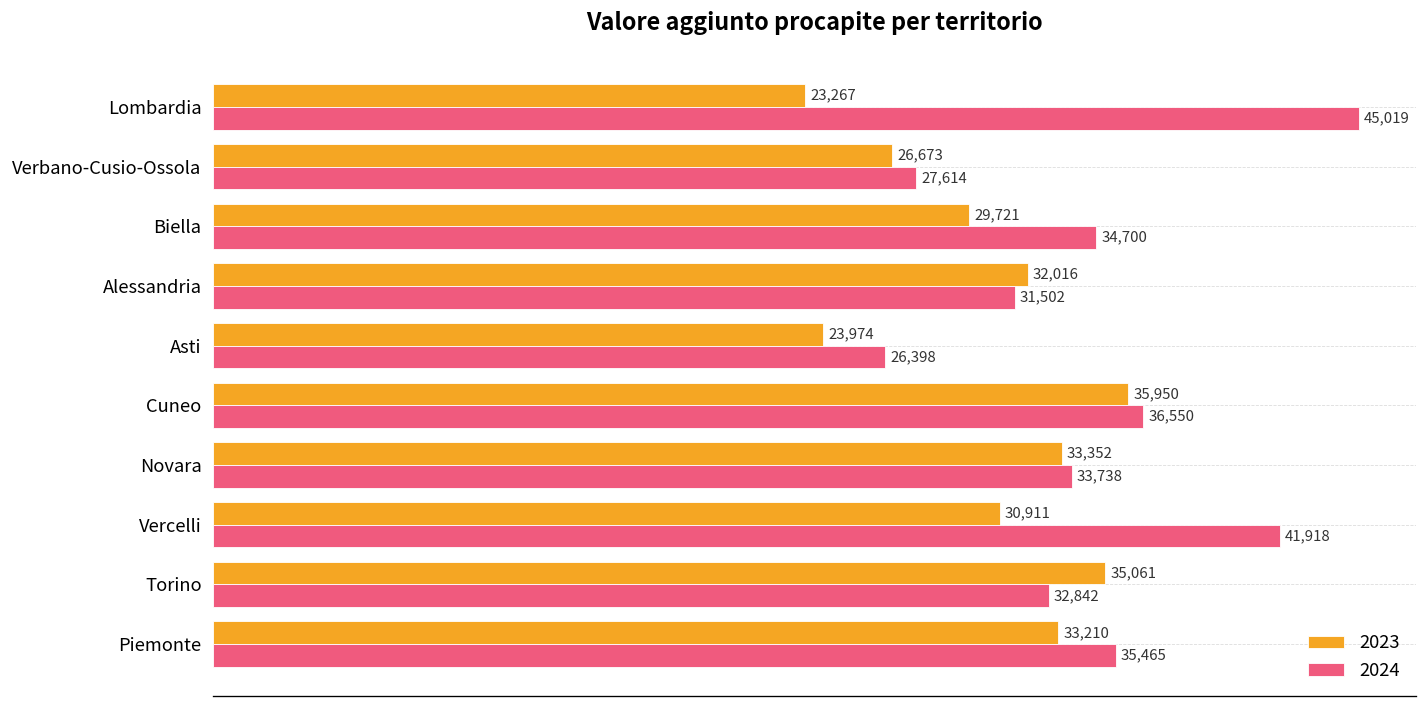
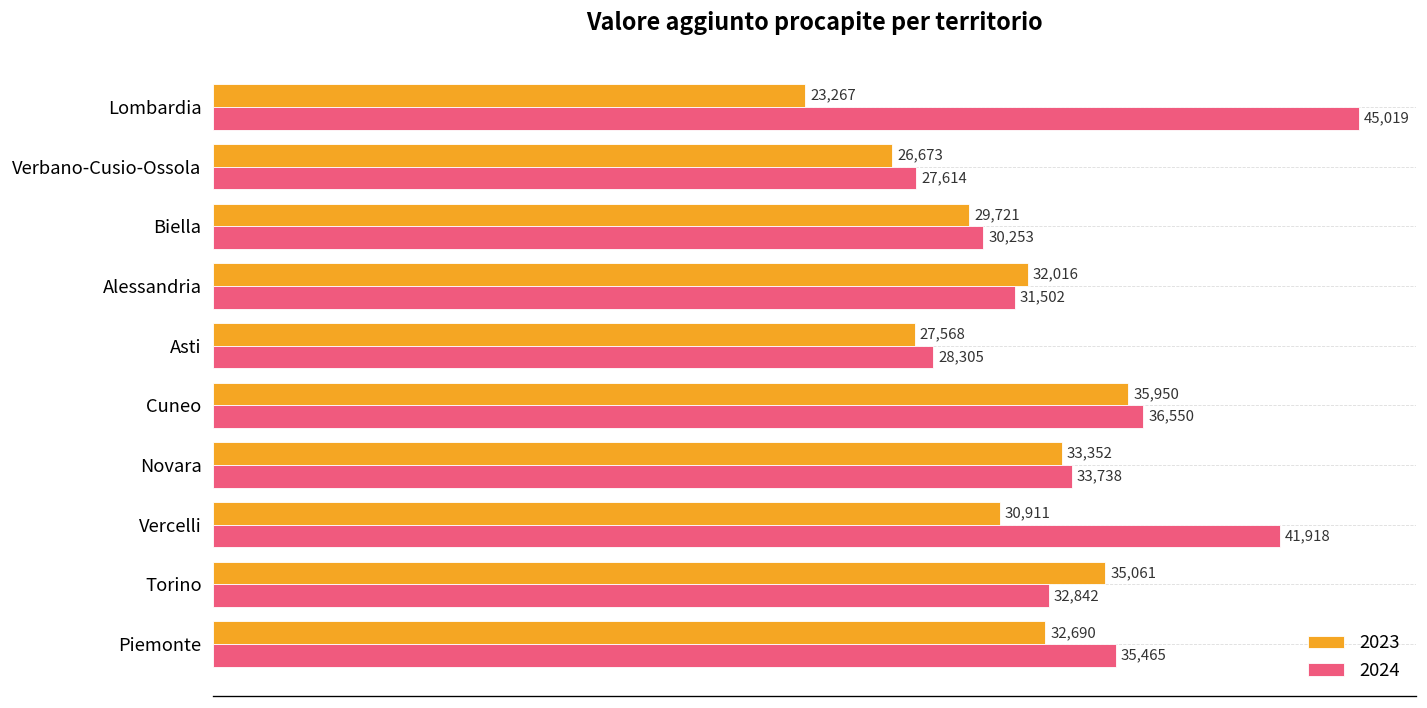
2024, Biella: 34,700 -> 30,253
2023, Asti: 23,974 -> 27,568
2024, Asti: 26,398 -> 28,305
2023, Piemonte: 33,210 -> 32,690
